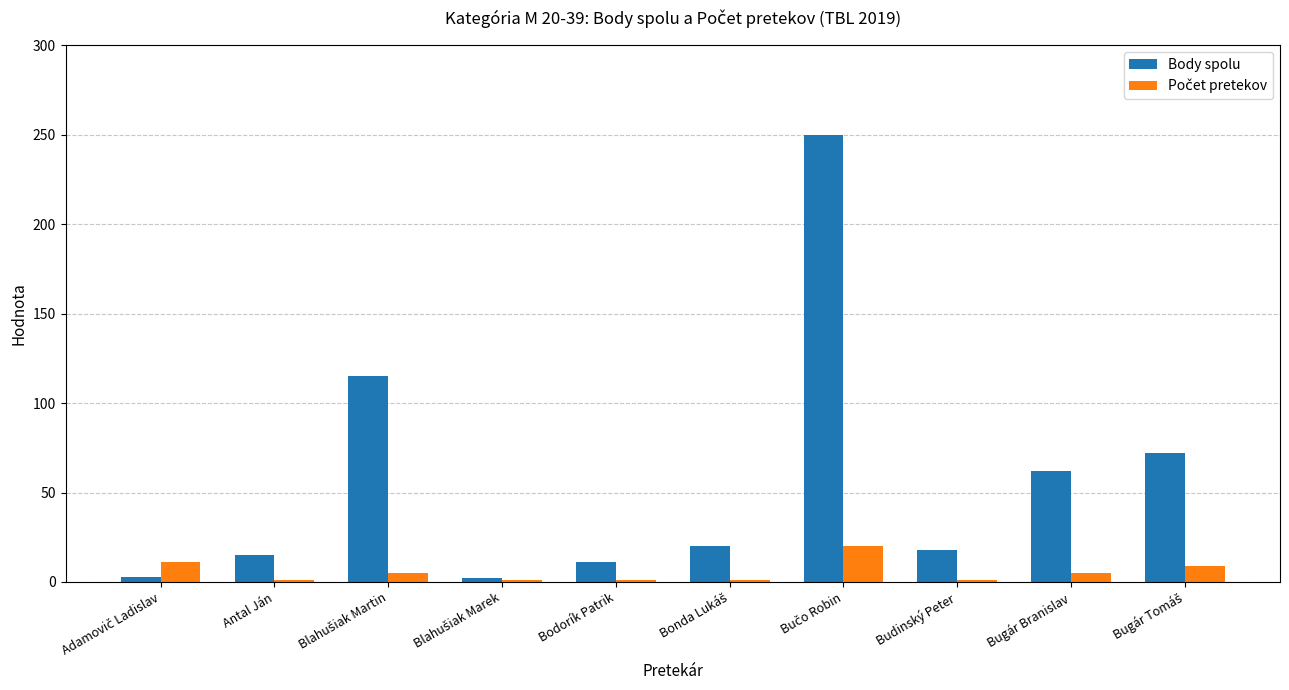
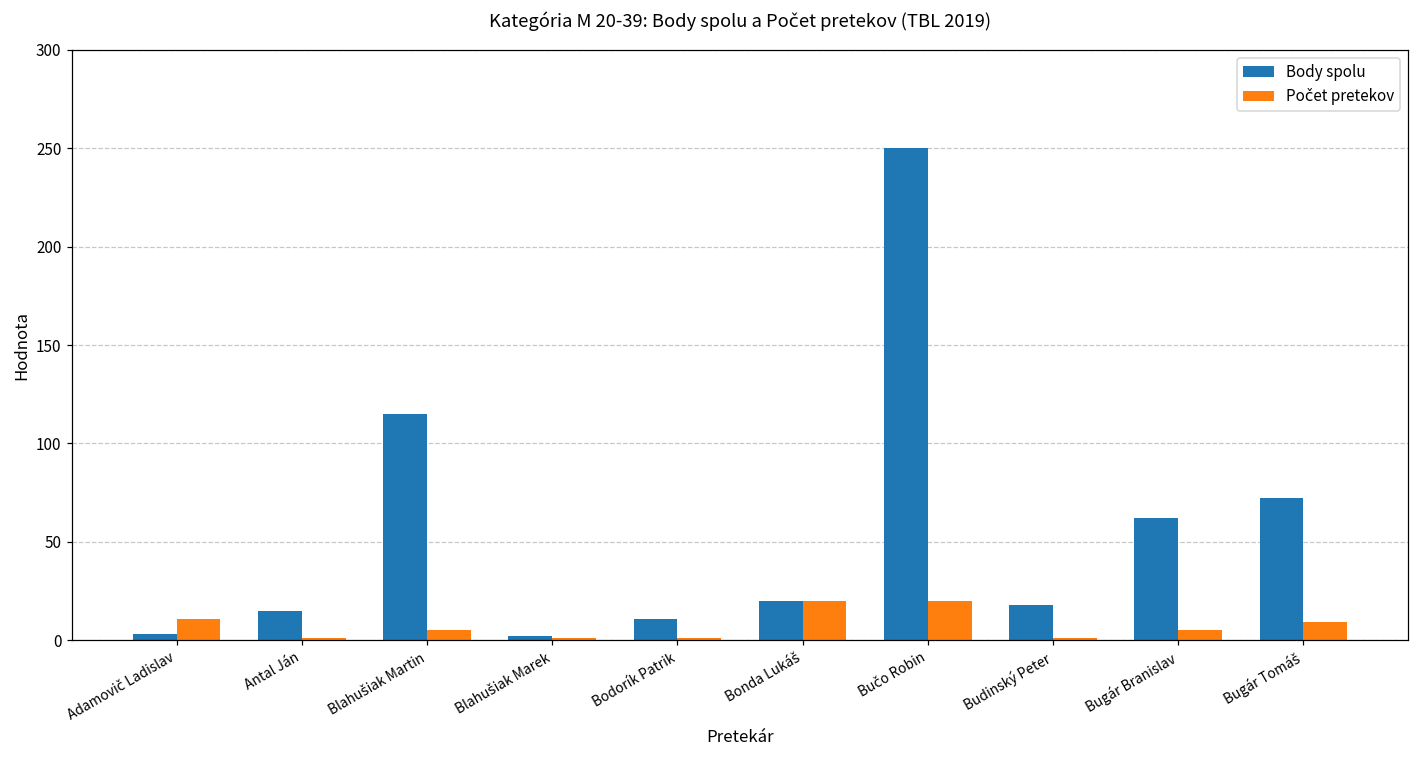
Počet pretekov, Bonda Lukáš: 1 -> 20
